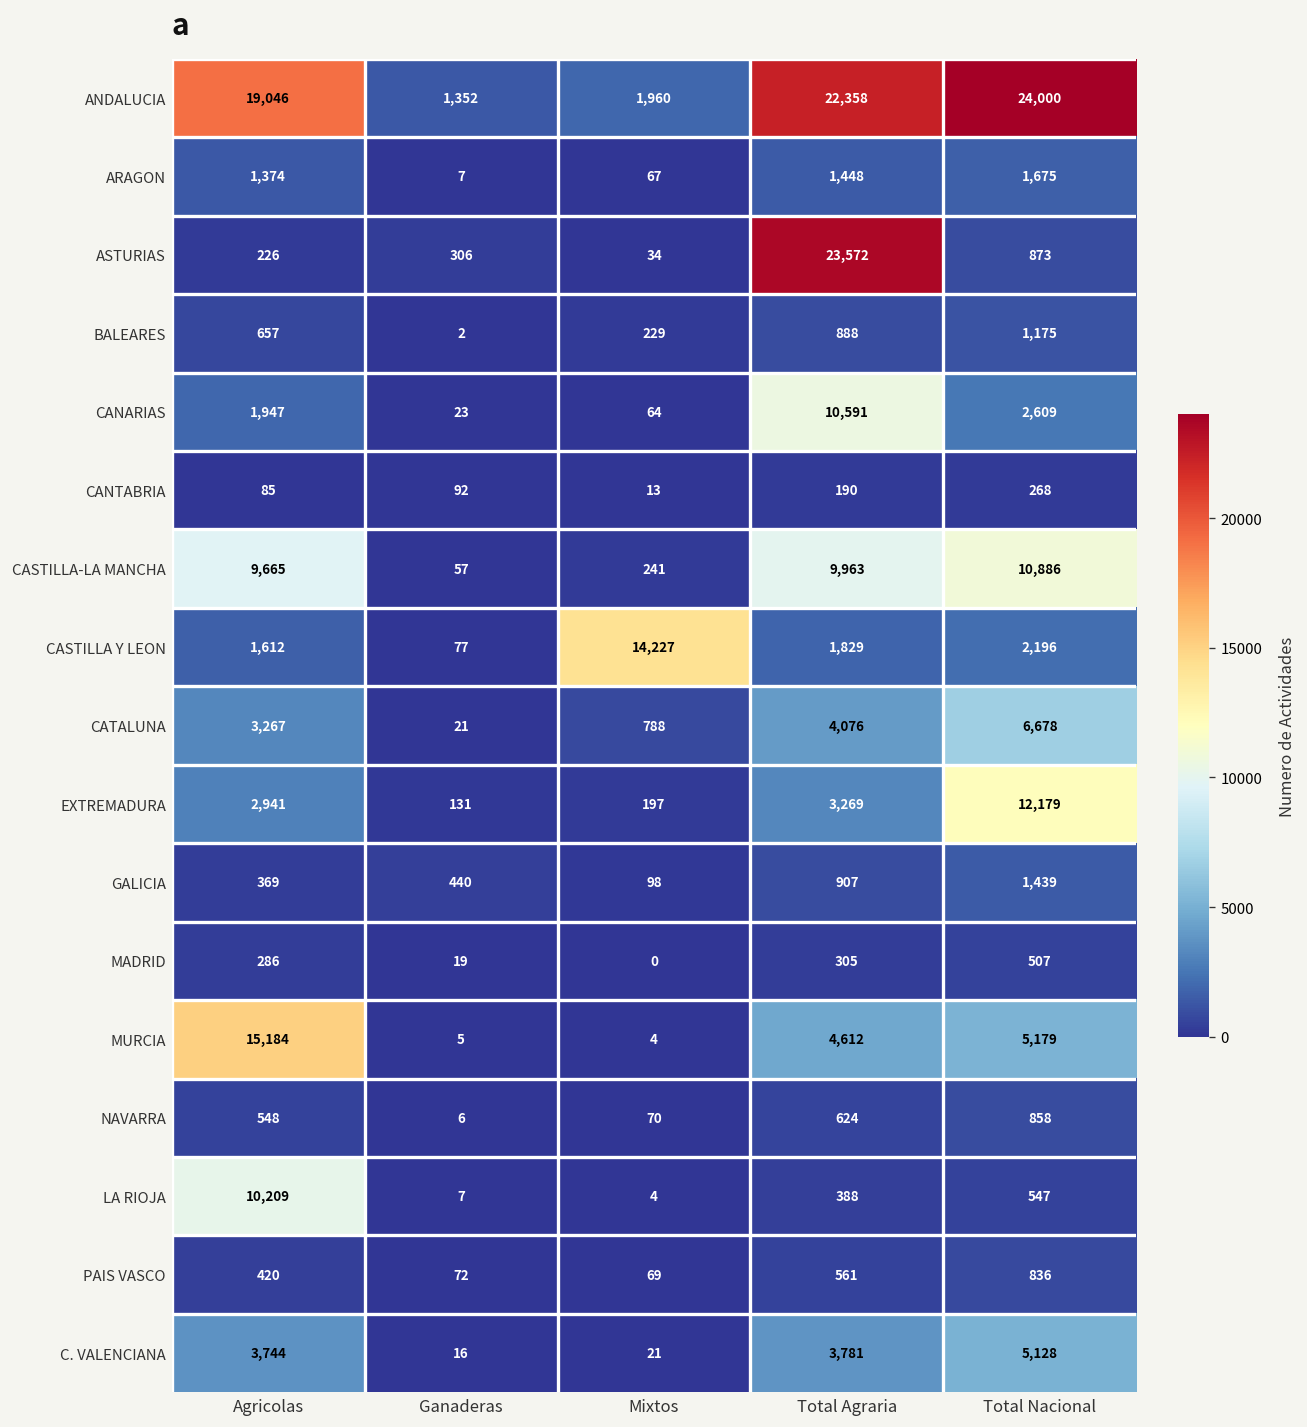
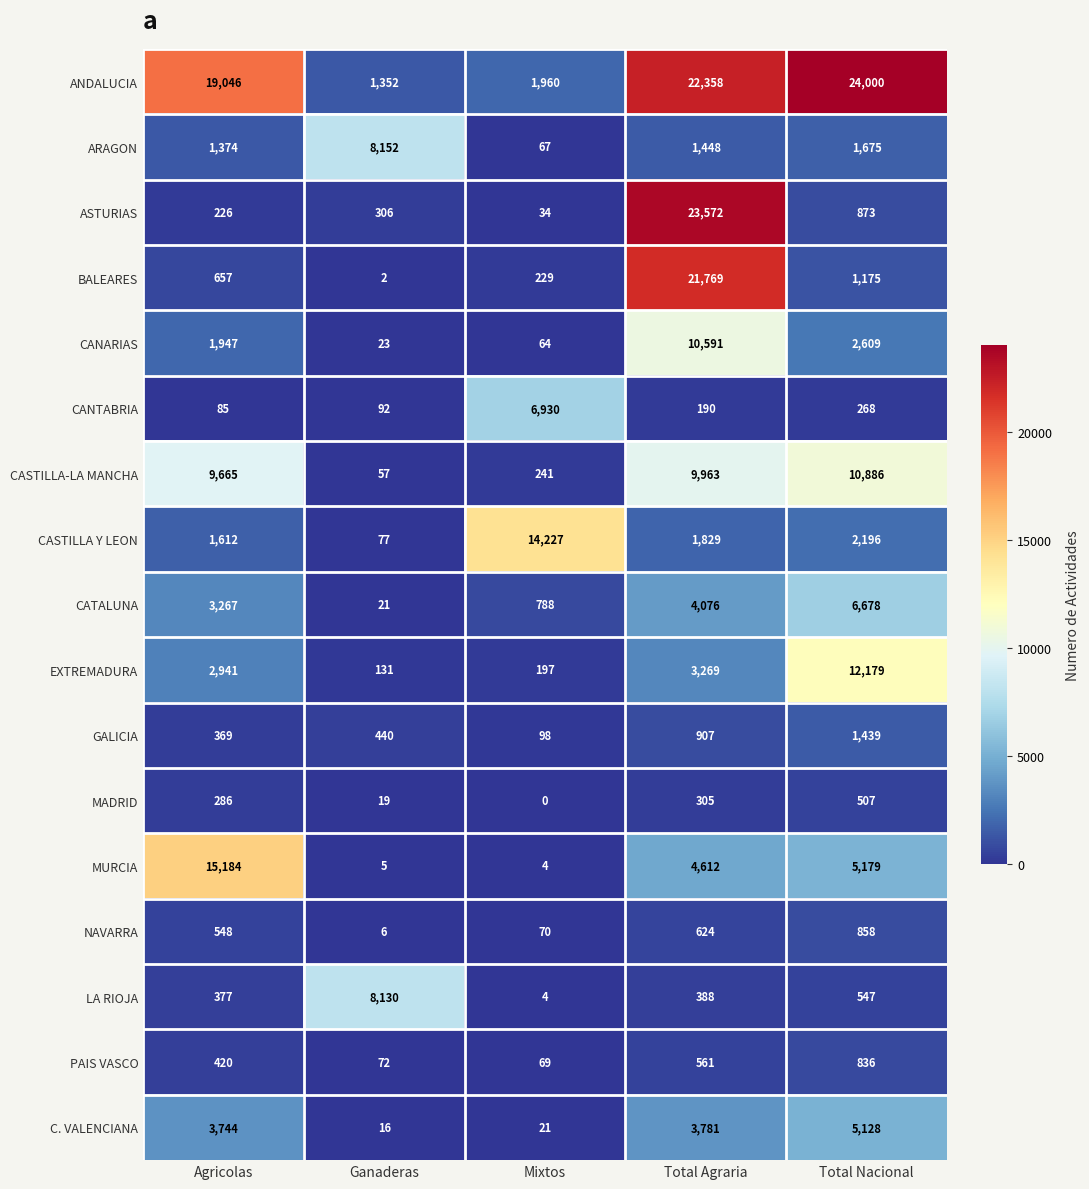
ARAGON, Ganaderas: 7 -> 8,152
BALEARES, Total Agraria: 888 -> 21,769
CANTABRIA, Mixtos: 13 -> 6,930
LA RIOJA, Agricolas: 10,209 -> 377
LA RIOJA, Ganaderas: 7 -> 8,130
